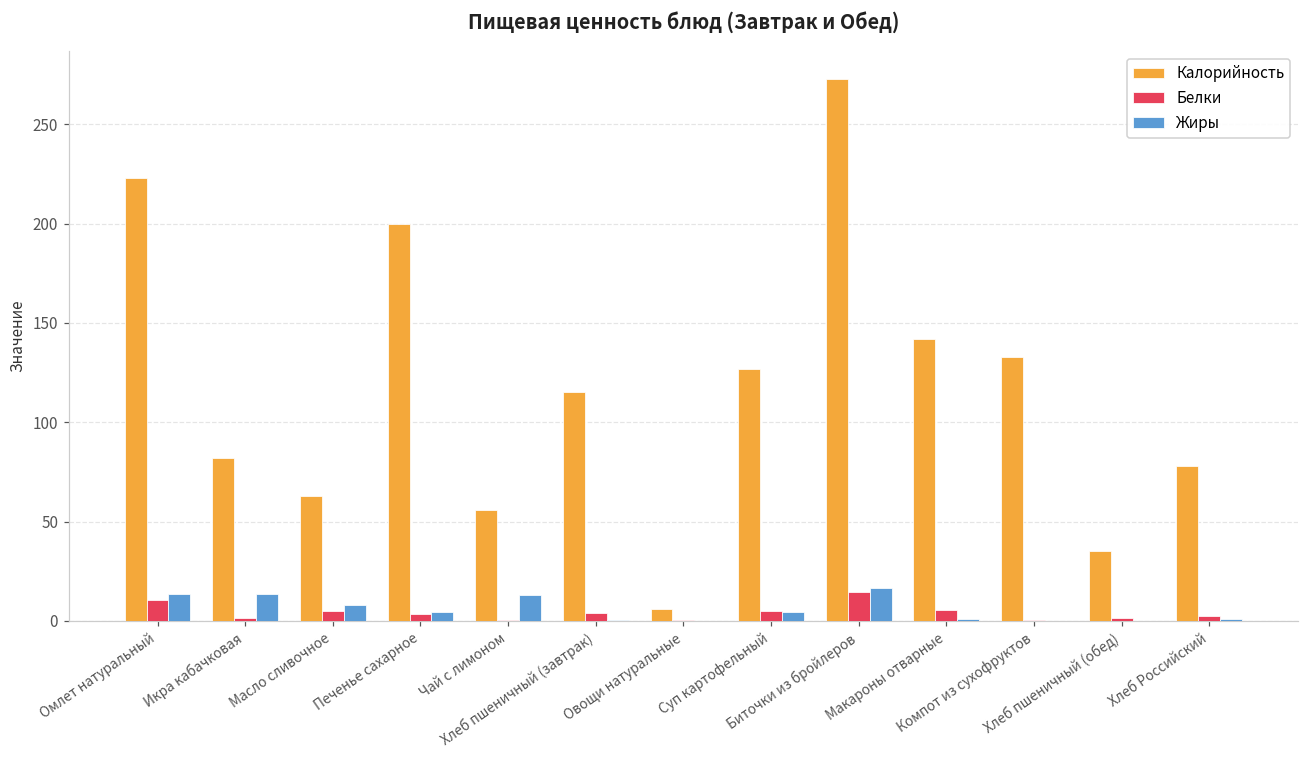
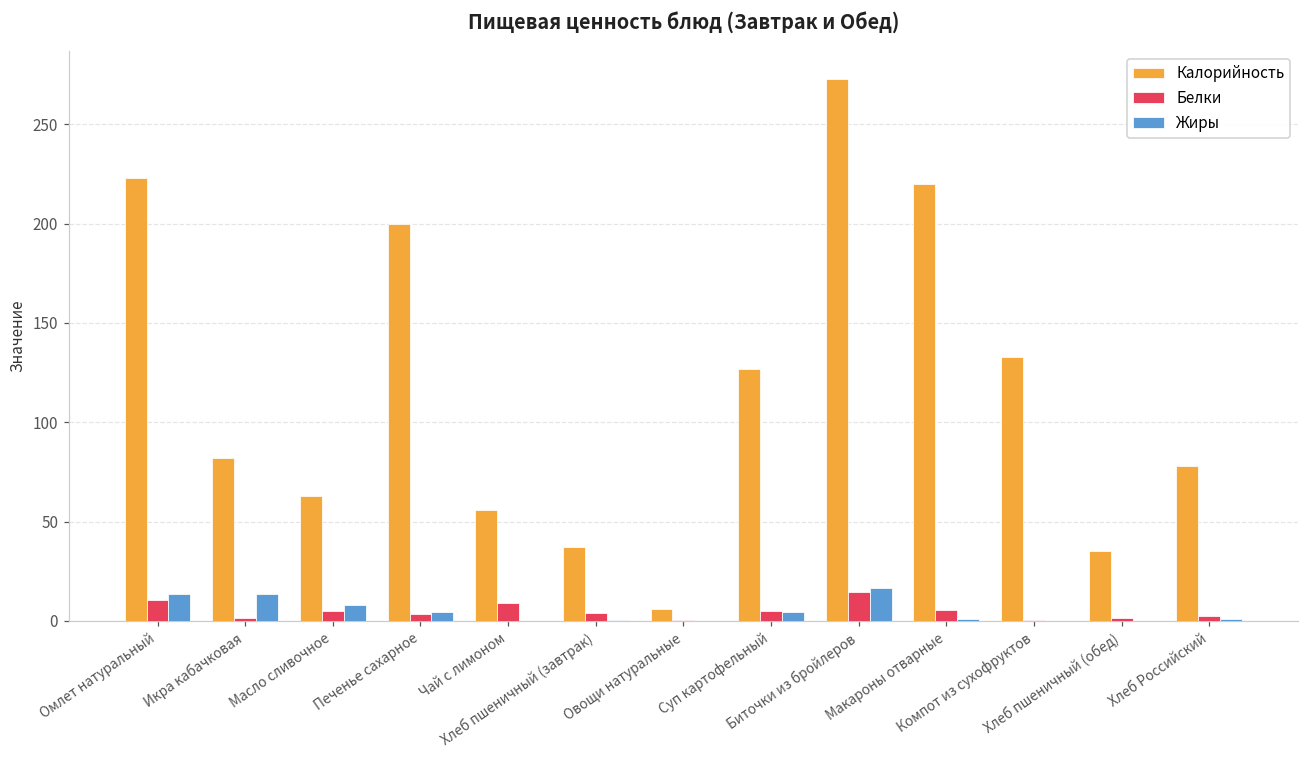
Белки, Чай с лимоном: 0 -> 9
Жиры, Чай с лимоном: 13 -> 0
Калорийность, Хлеб пшеничный (завтрак): 115 -> 37
Калорийность, Макароны отварные: 142 -> 220
